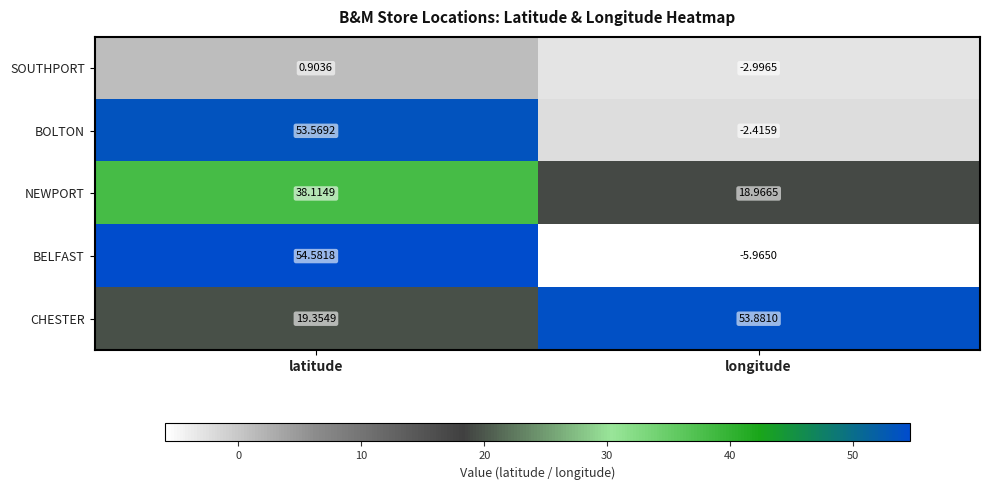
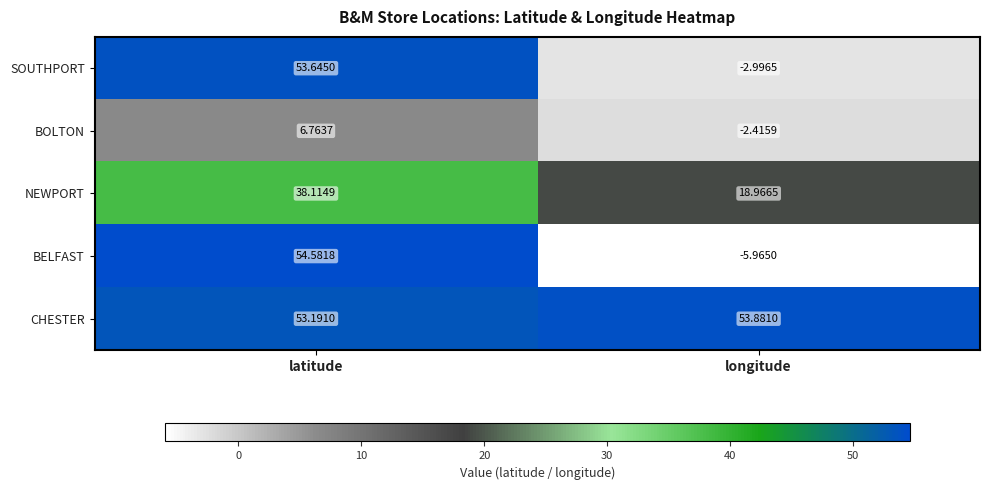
SOUTHPORT, latitude: 0.9036 -> 53.6450
BOLTON, latitude: 53.5692 -> 6.7637
CHESTER, latitude: 19.3549 -> 53.1910
